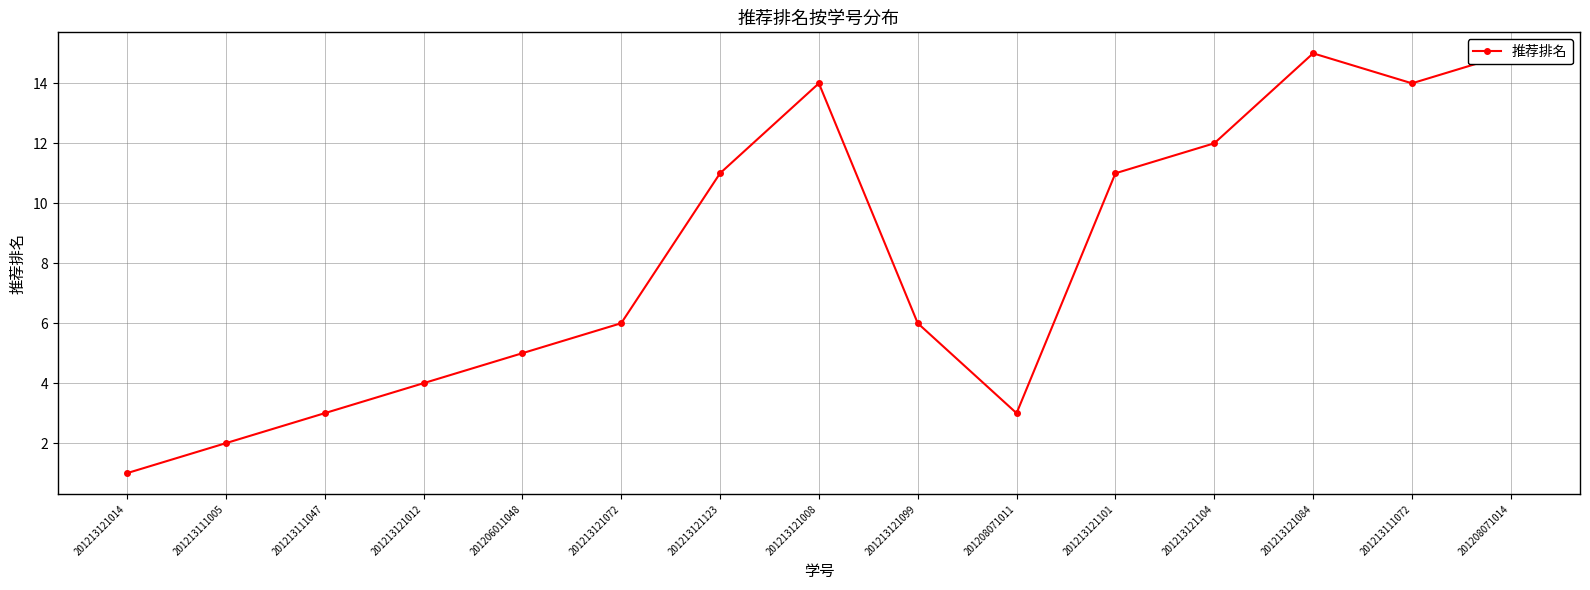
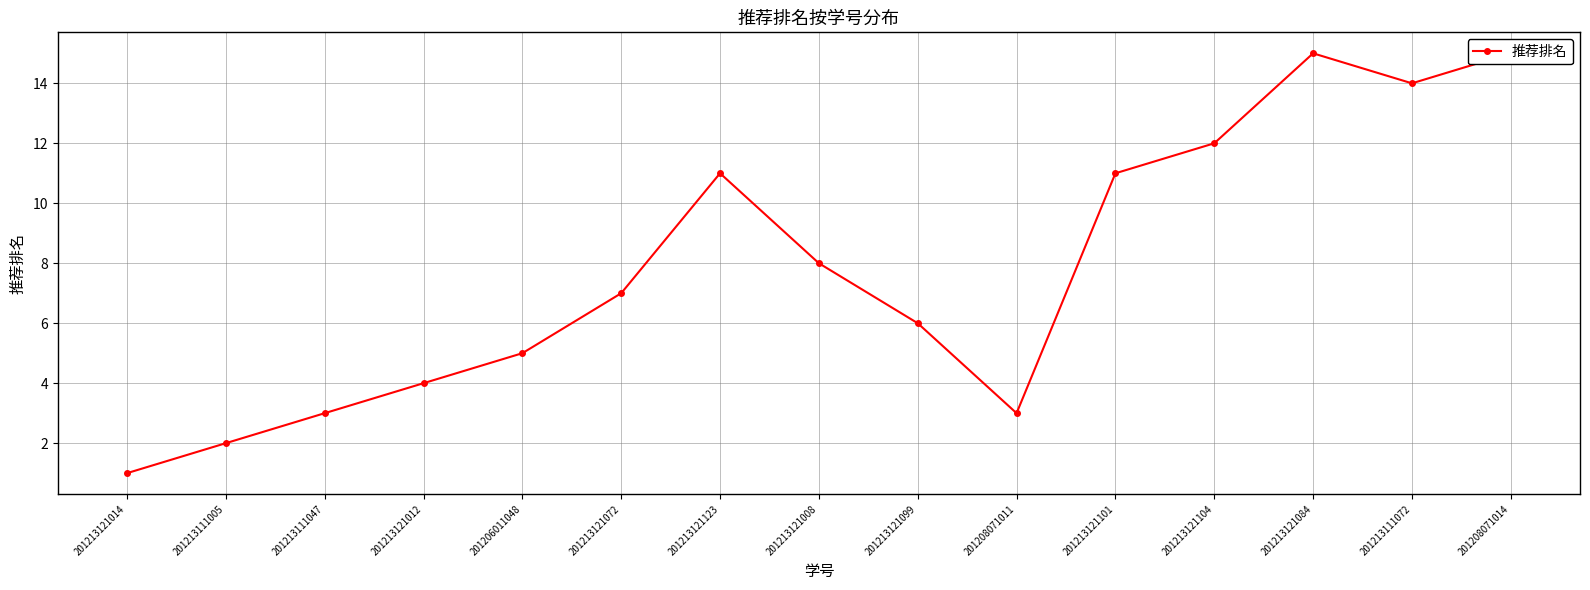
201213121072: 6 -> 7
201213121008: 14 -> 8
